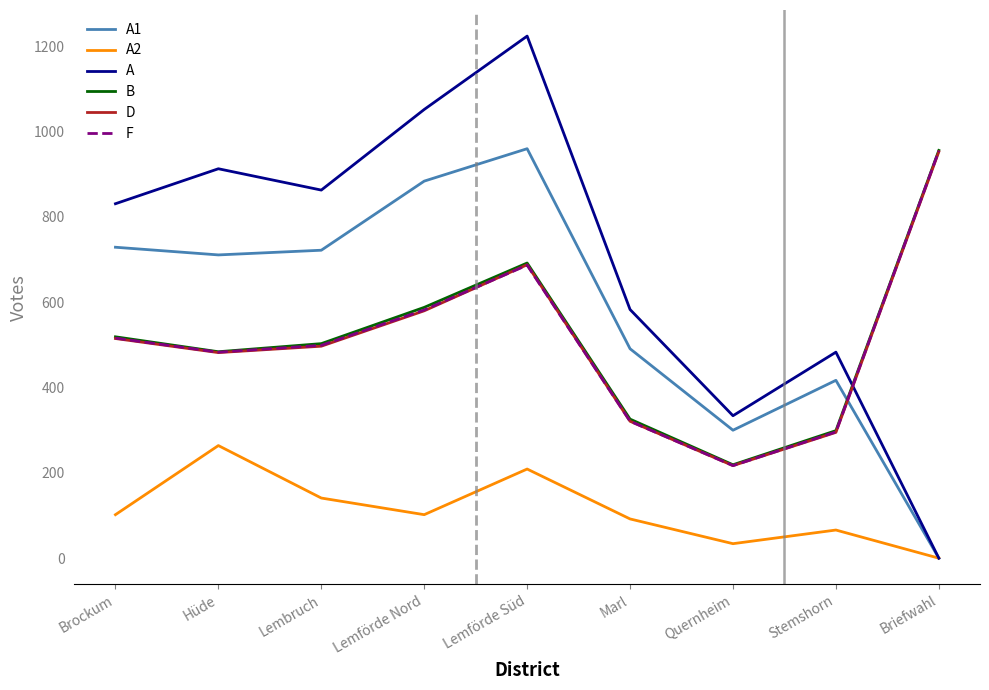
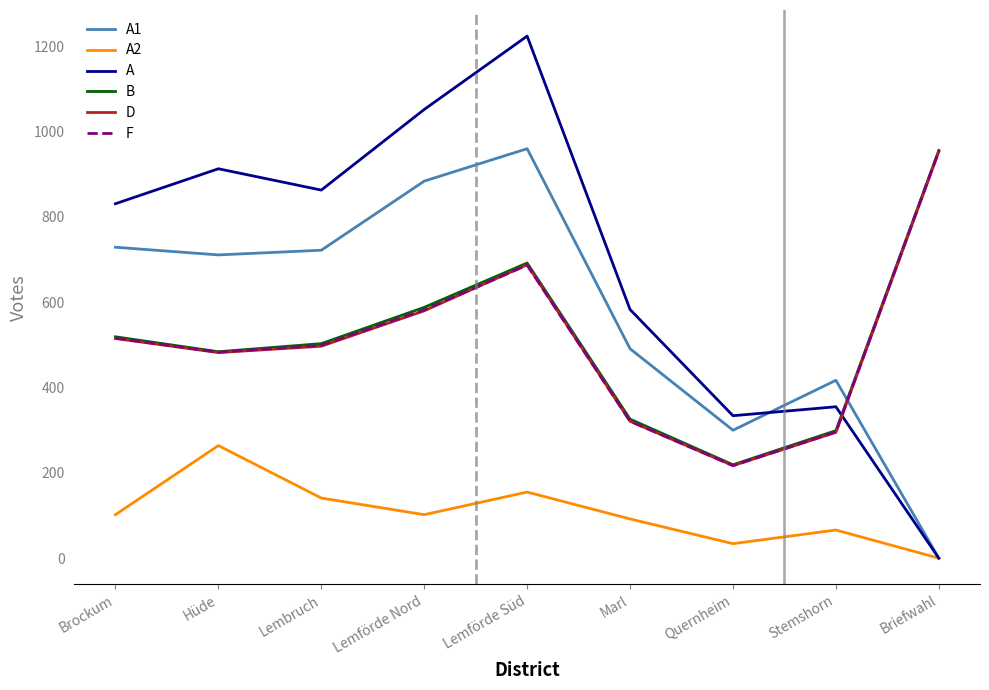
A2, Lemförde Süd: 210 -> 160
A, Stemshorn: 480 -> 360
